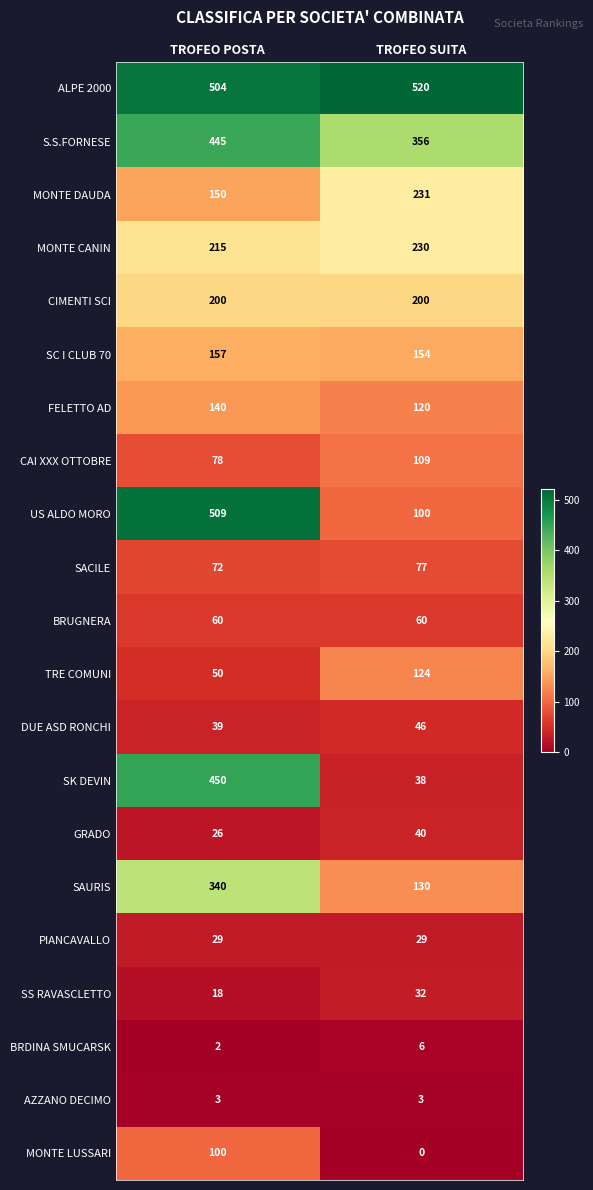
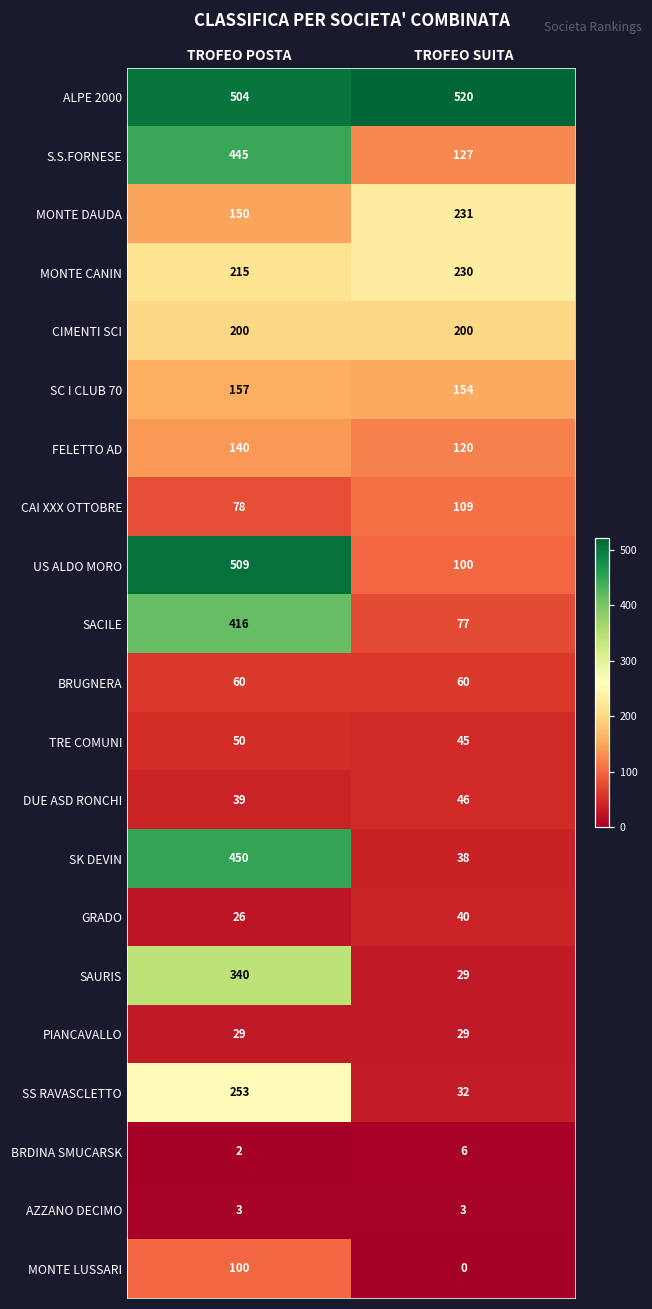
S.S.FORNESE, TROFEO SUITA: 356 -> 127
SACILE, TROFEO POSTA: 72 -> 416
TRE COMUNI, TROFEO SUITA: 124 -> 45
SAURIS, TROFEO SUITA: 130 -> 29
SS RAVASCLETTO, TROFEO POSTA: 18 -> 253
